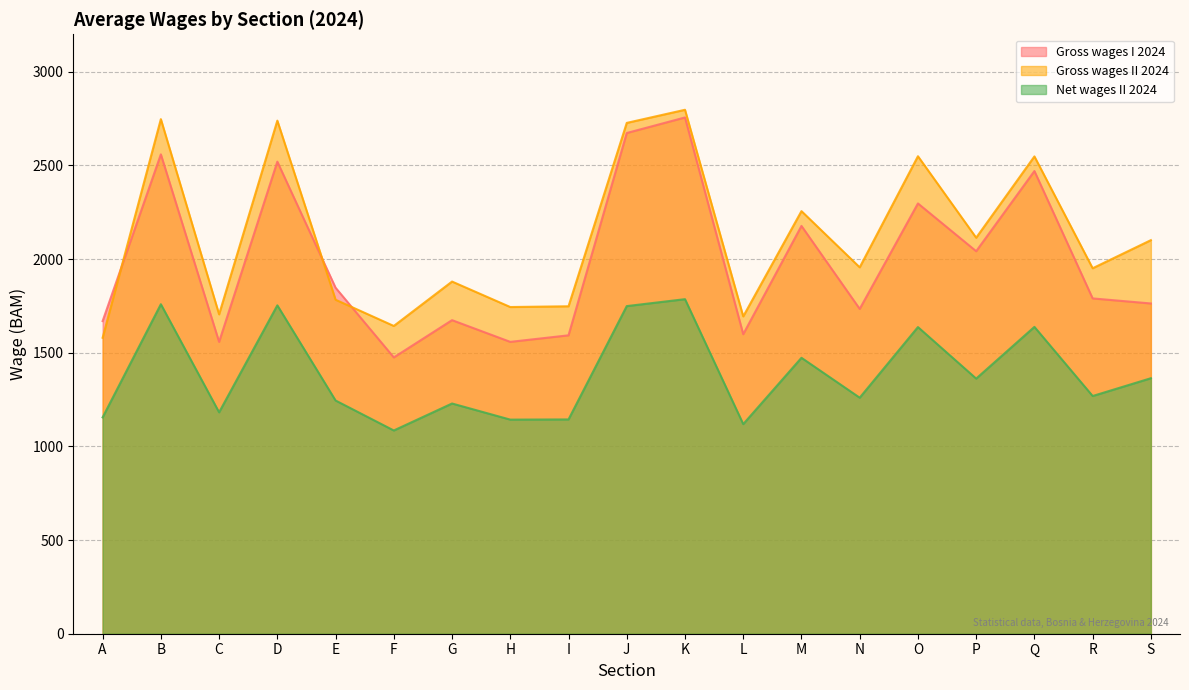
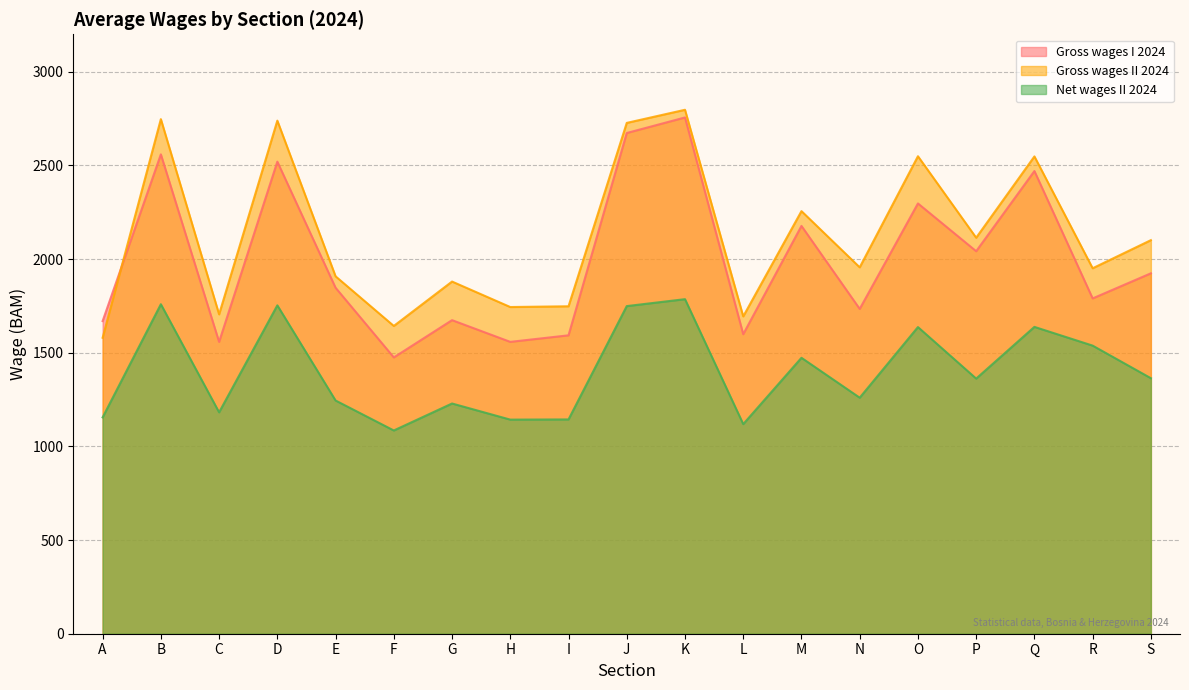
Gross wages II 2024, E: 1780 -> 1910
Net wages II 2024, R: 1270 -> 1540
Gross wages I 2024, S: 1760 -> 1920
